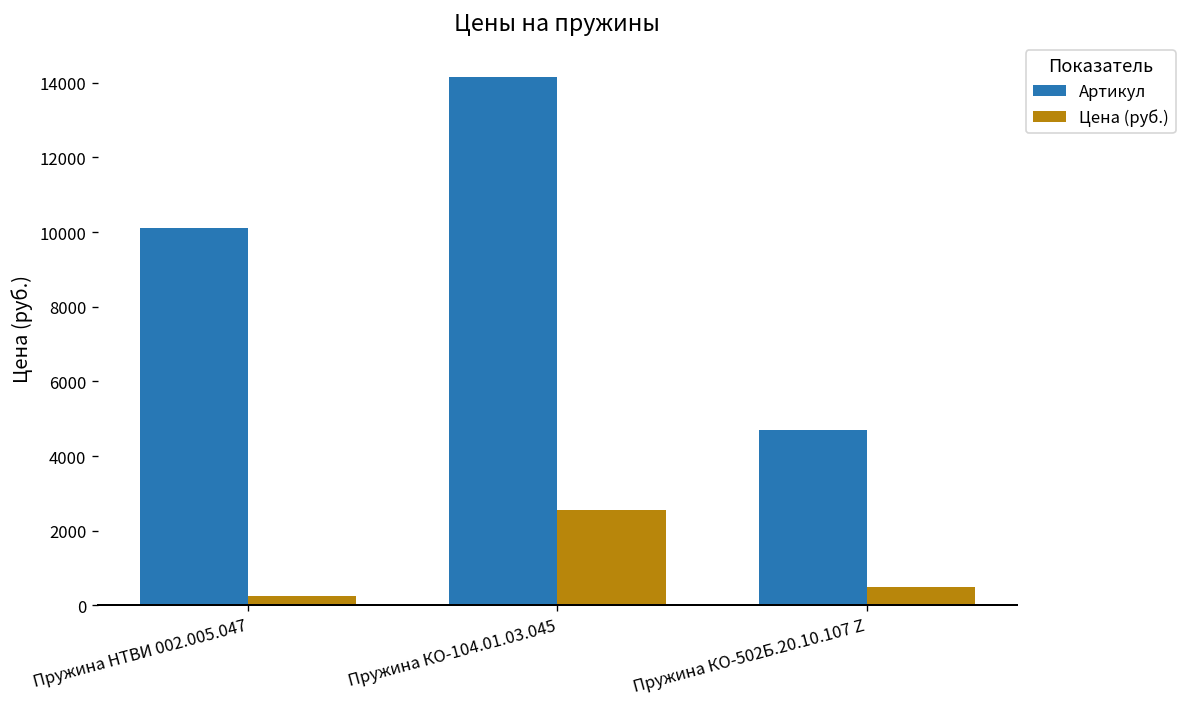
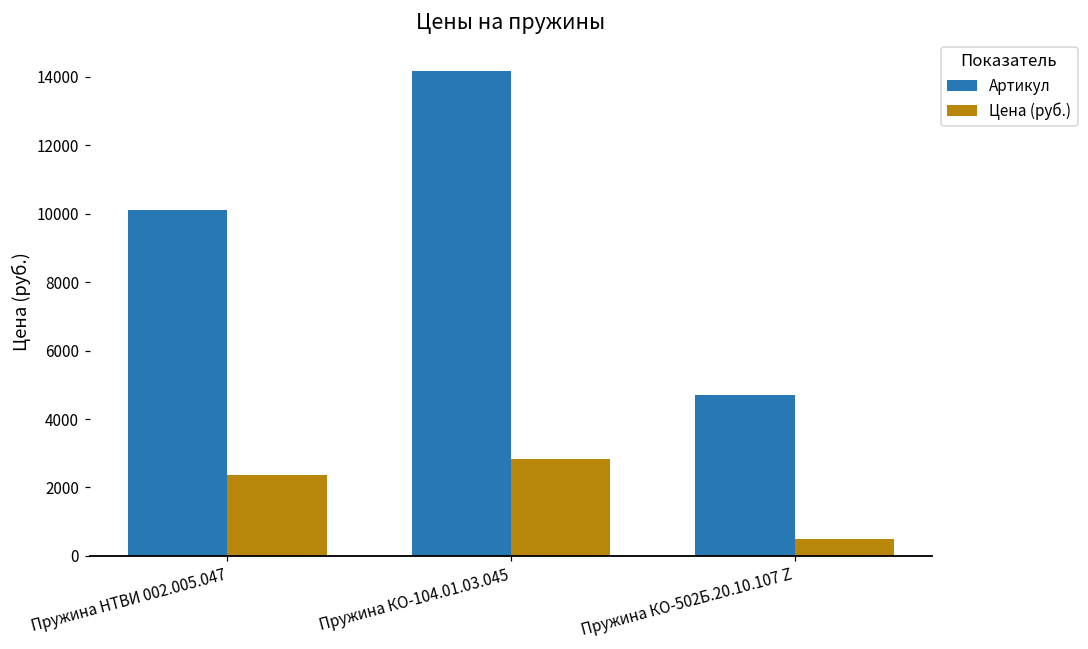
Цена (руб.), Пружина НТВИ 002.005.047: 300 -> 2400
Цена (руб.), Пружина КО-104.01.03.045: 2600 -> 2800
